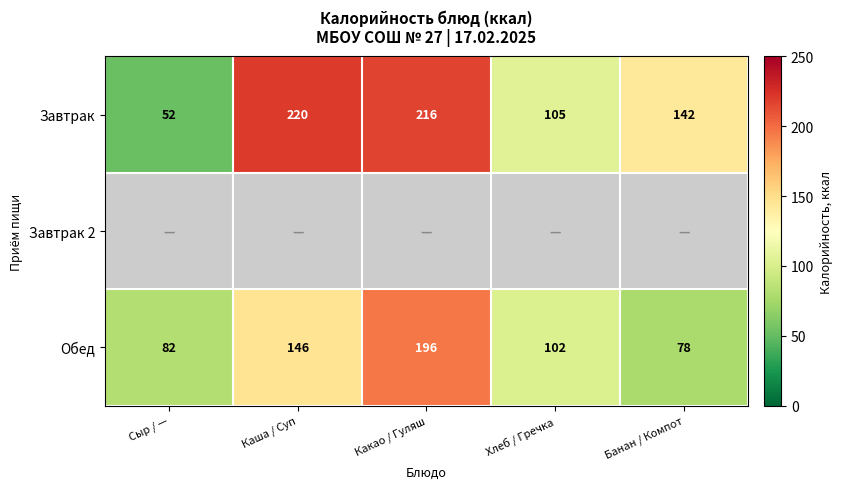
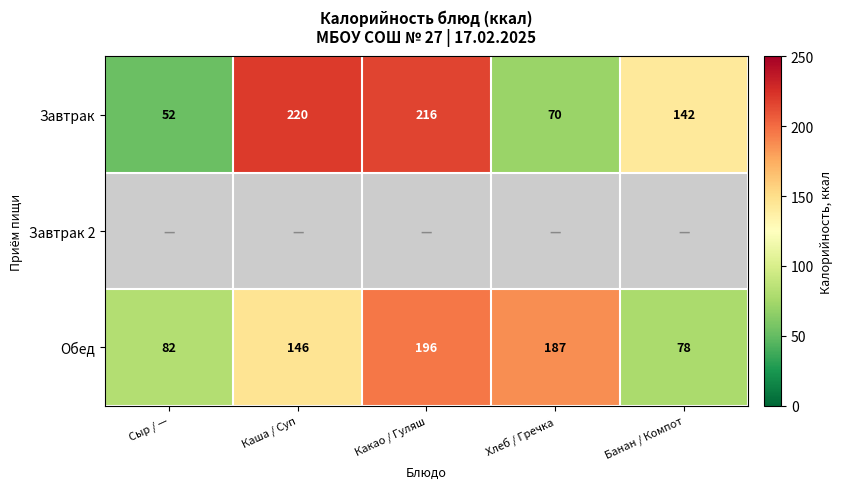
Завтрак, Хлеб / Гречка: 105 -> 70
Обед, Хлеб / Гречка: 102 -> 187
